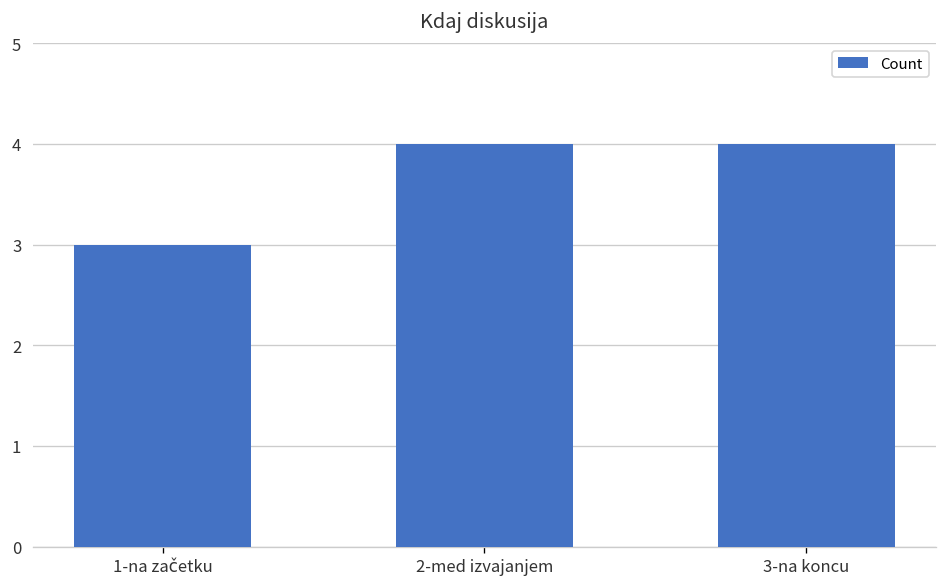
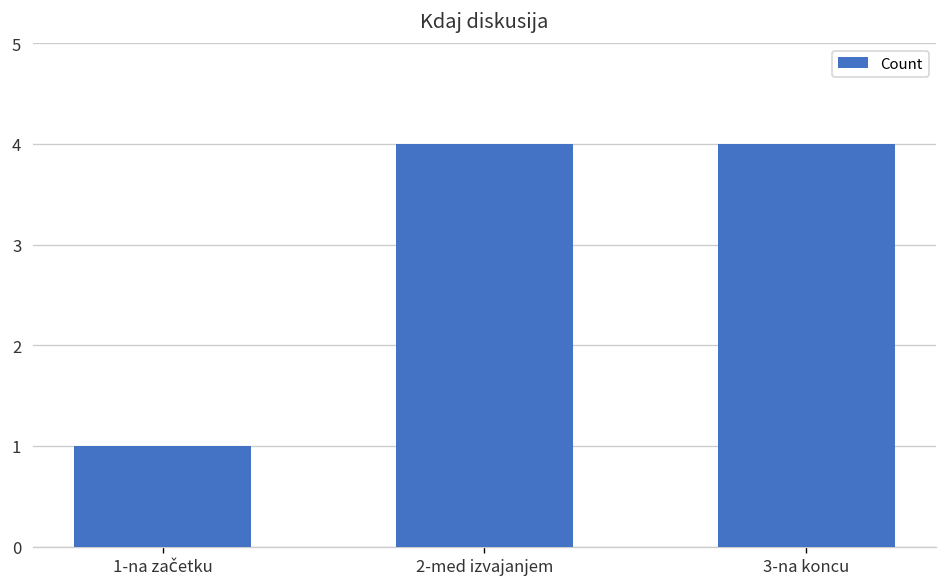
1-na začetku: 3 -> 1
